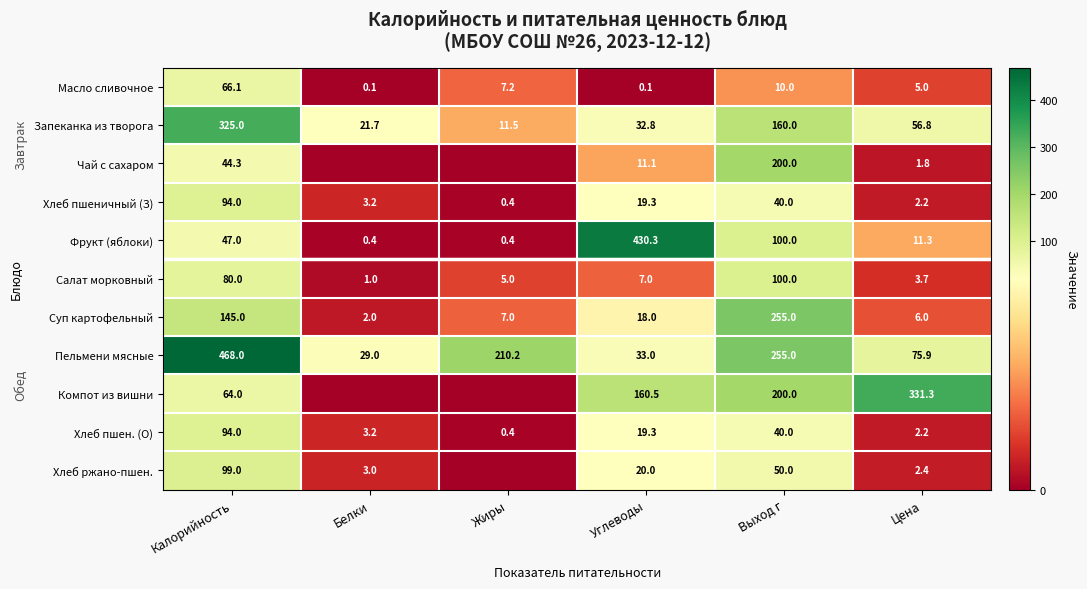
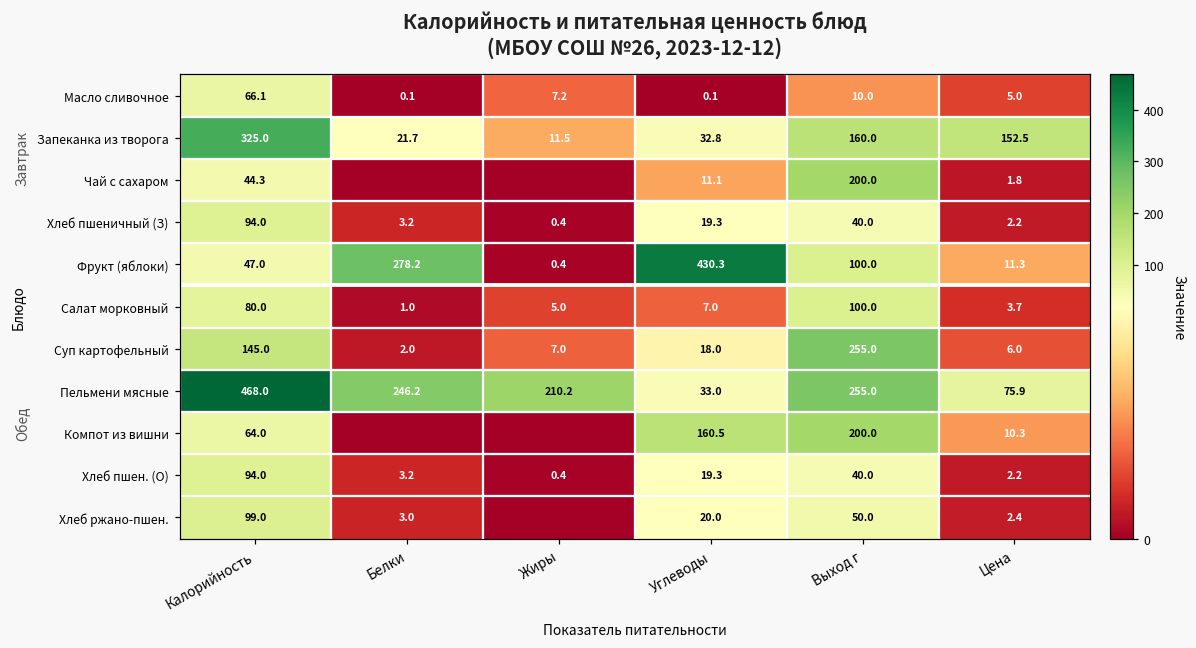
Запеканка из творога, Цена: 56.8 -> 152.5
Фрукт (яблоки), Белки: 0.4 -> 278.2
Пельмени мясные, Белки: 29.0 -> 246.2
Компот из вишни, Цена: 331.3 -> 10.3
